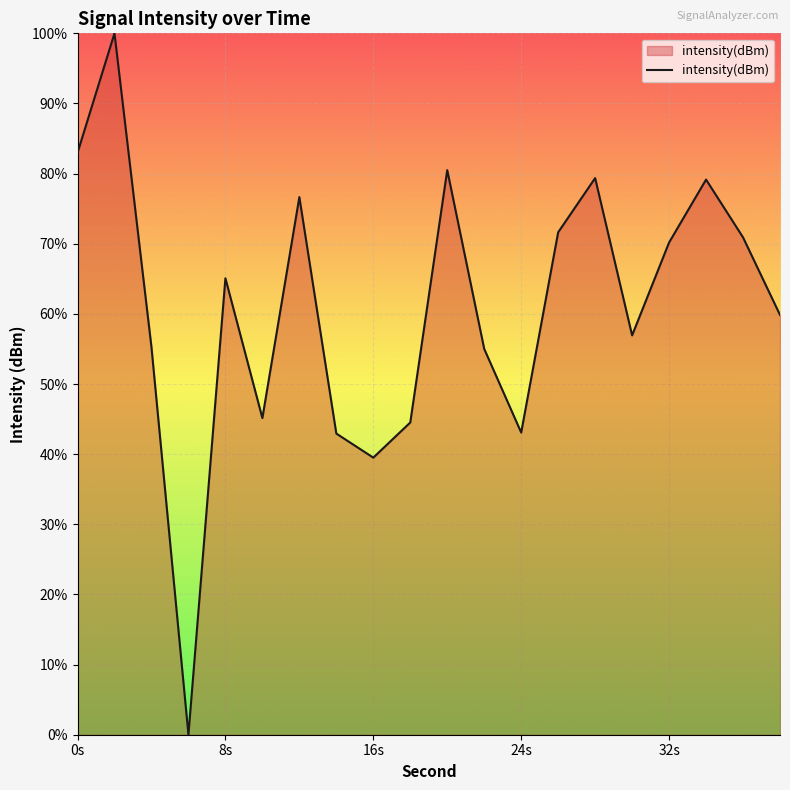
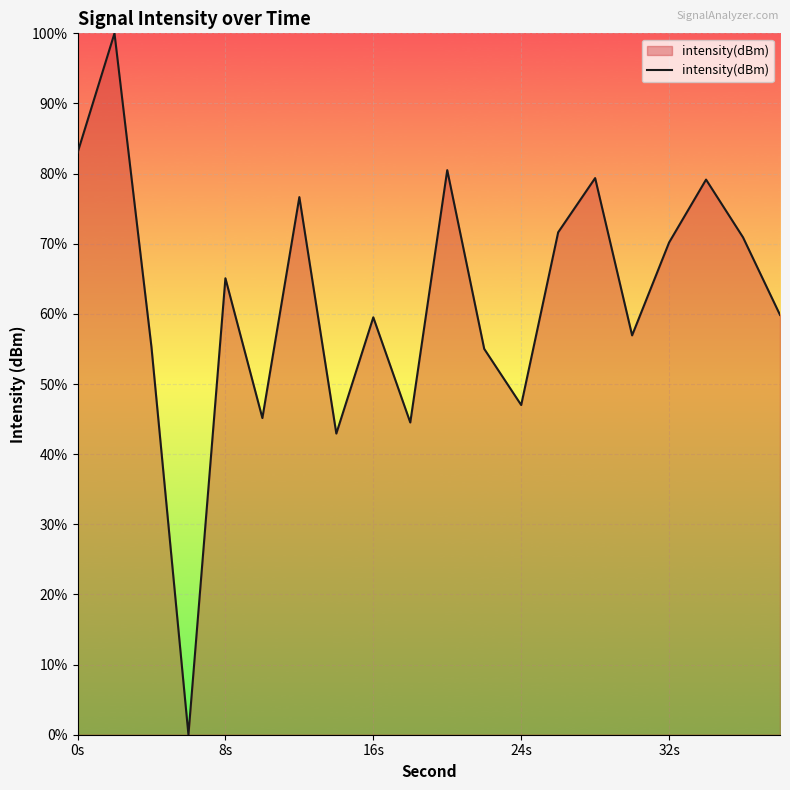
16s: 40% -> 60%
24s: 43% -> 47%
